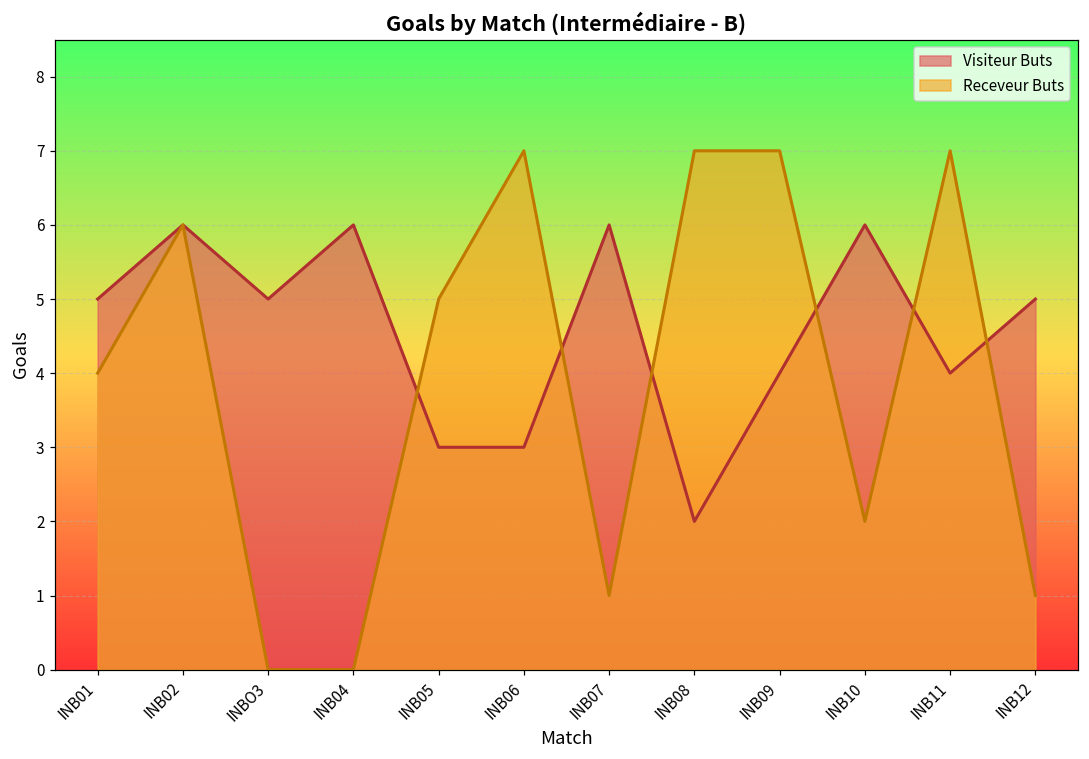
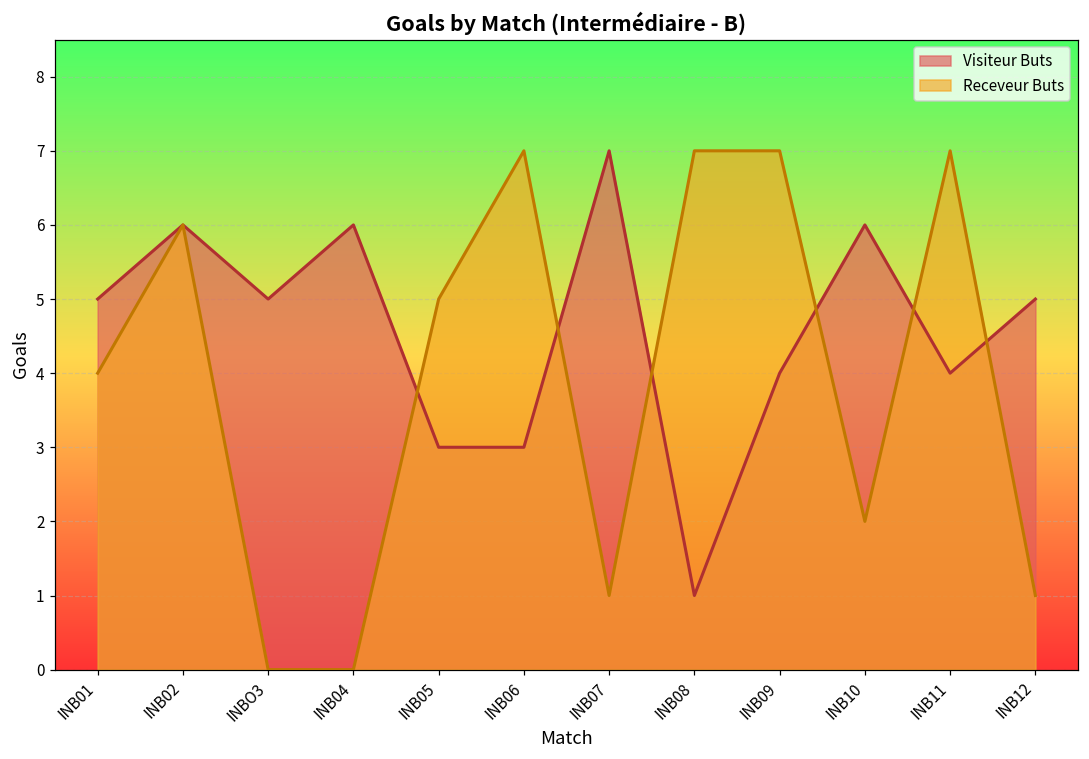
Visiteur Buts, INB07: 6 -> 7
Visiteur Buts, INB08: 2 -> 1
